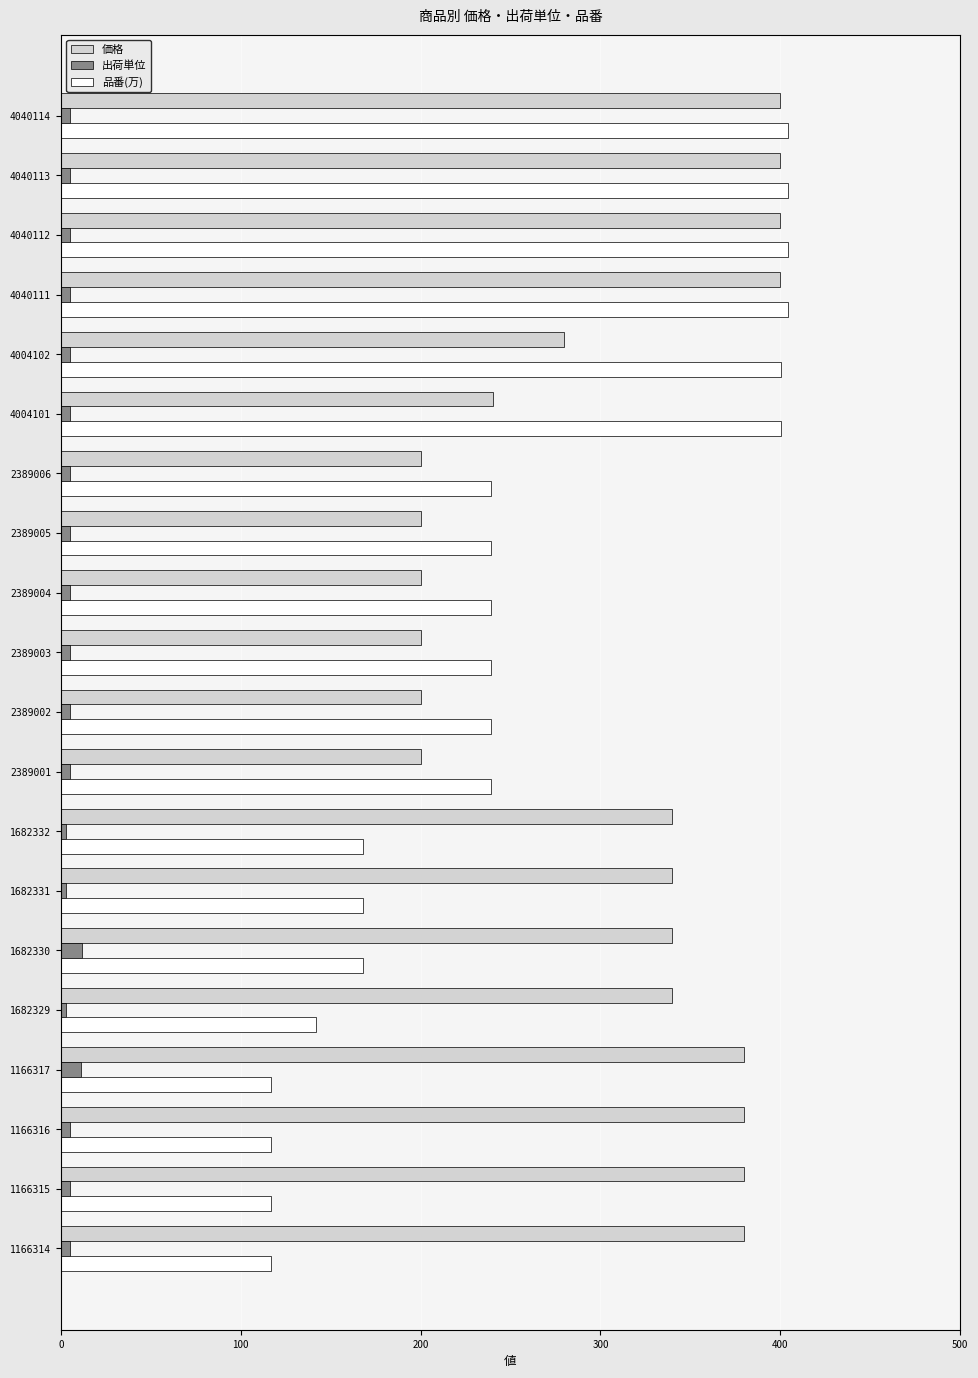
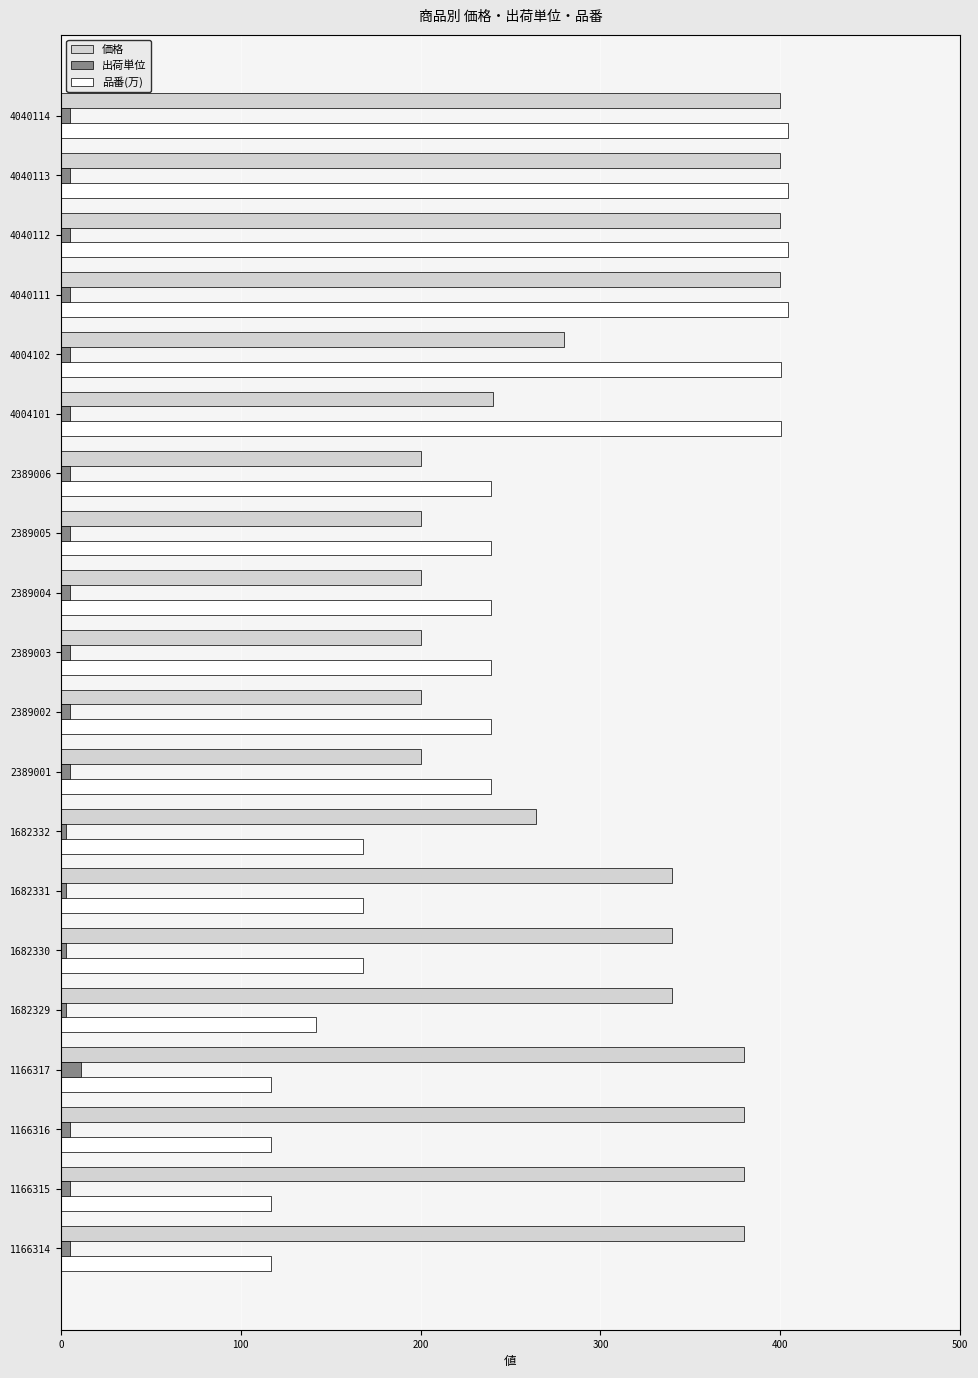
価格, 1682332: 340 -> 264
出荷単位, 1682330: 12 -> 3
